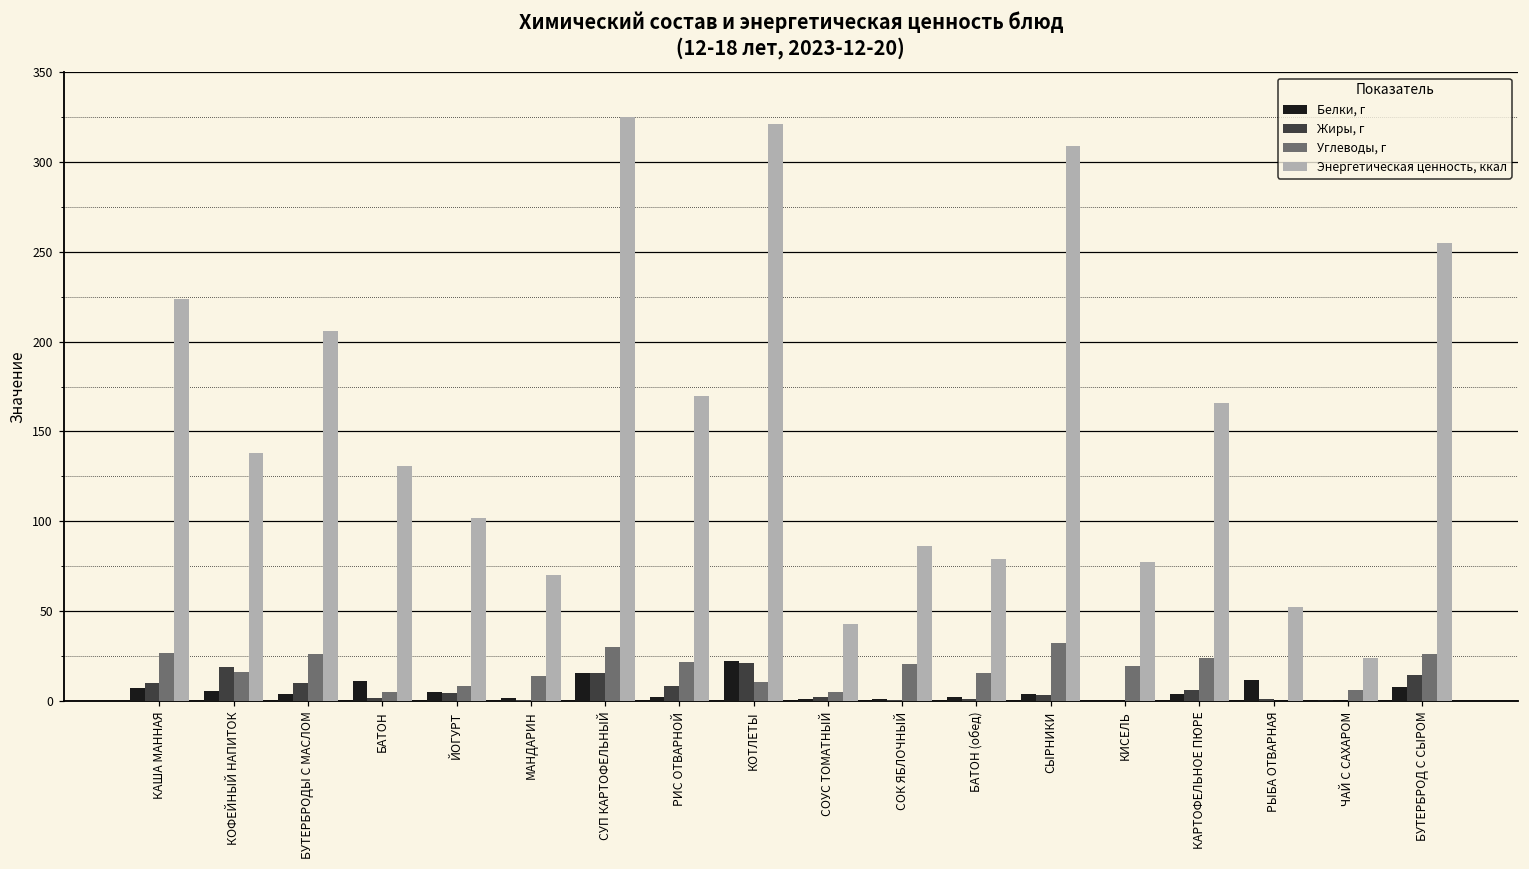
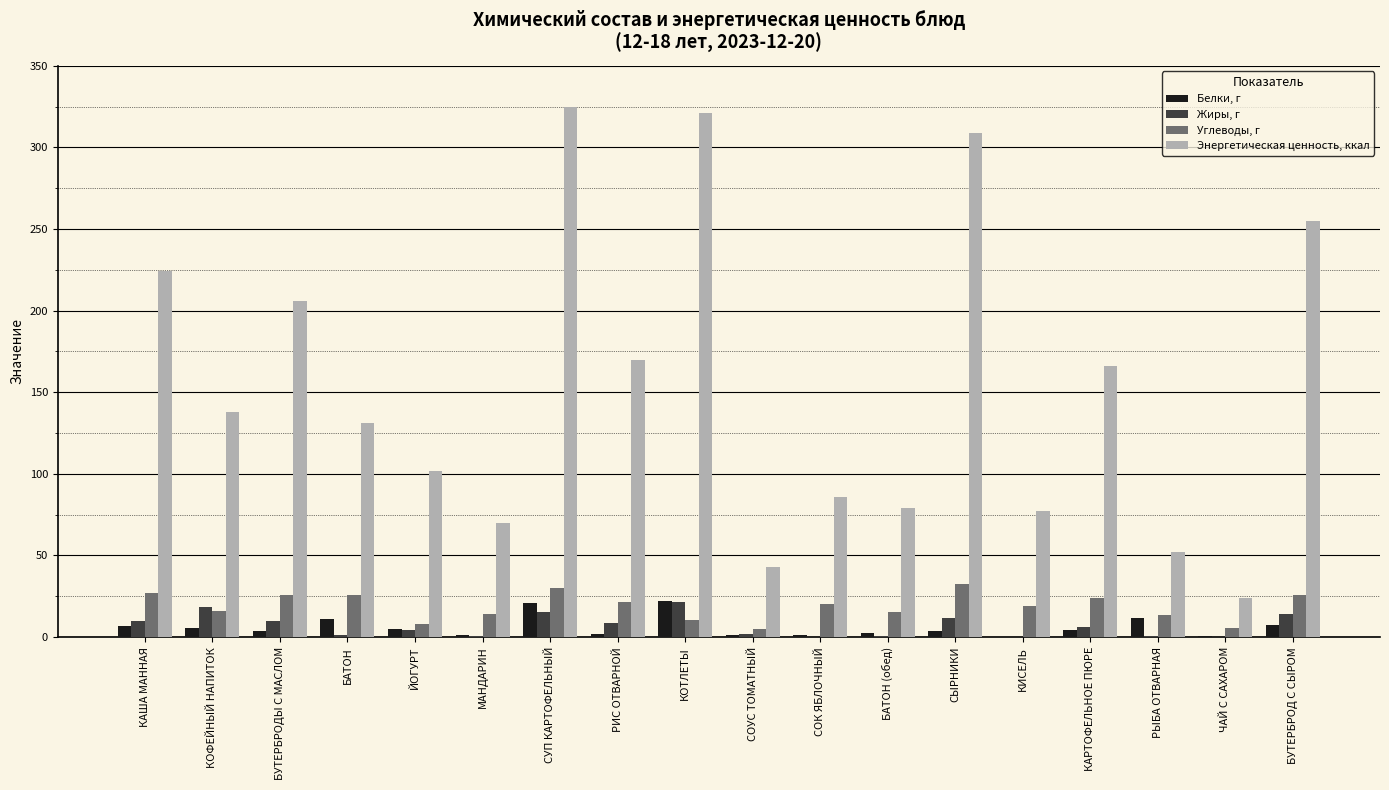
Углеводы, г, БАТОН: 5 -> 26
Белки, г, СУП КАРТОФЕЛЬНЫЙ: 16 -> 21
Жиры, г, СЫРНИКИ: 3 -> 12
Углеводы, г, РЫБА ОТВАРНАЯ: 0 -> 13
